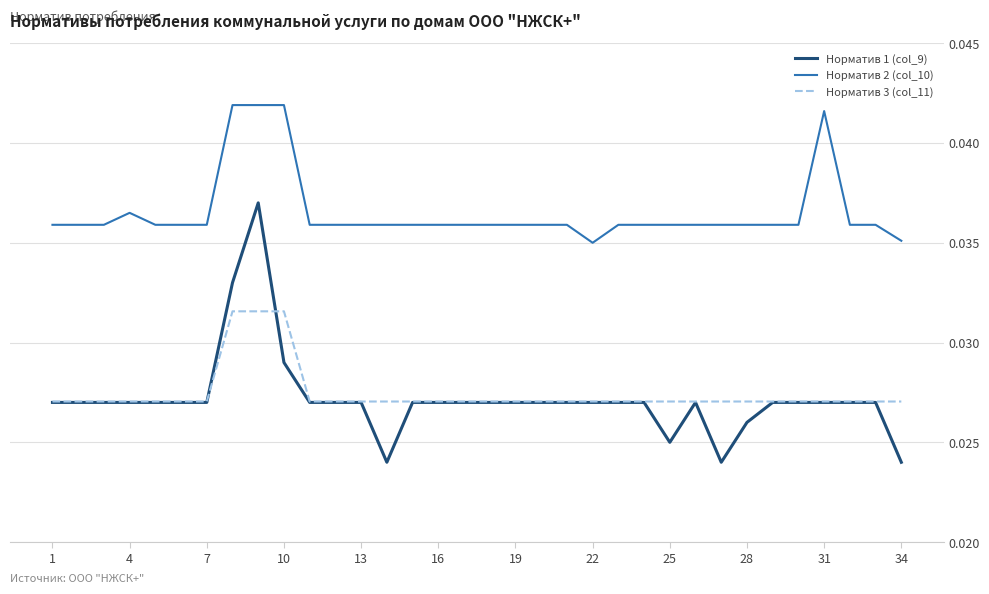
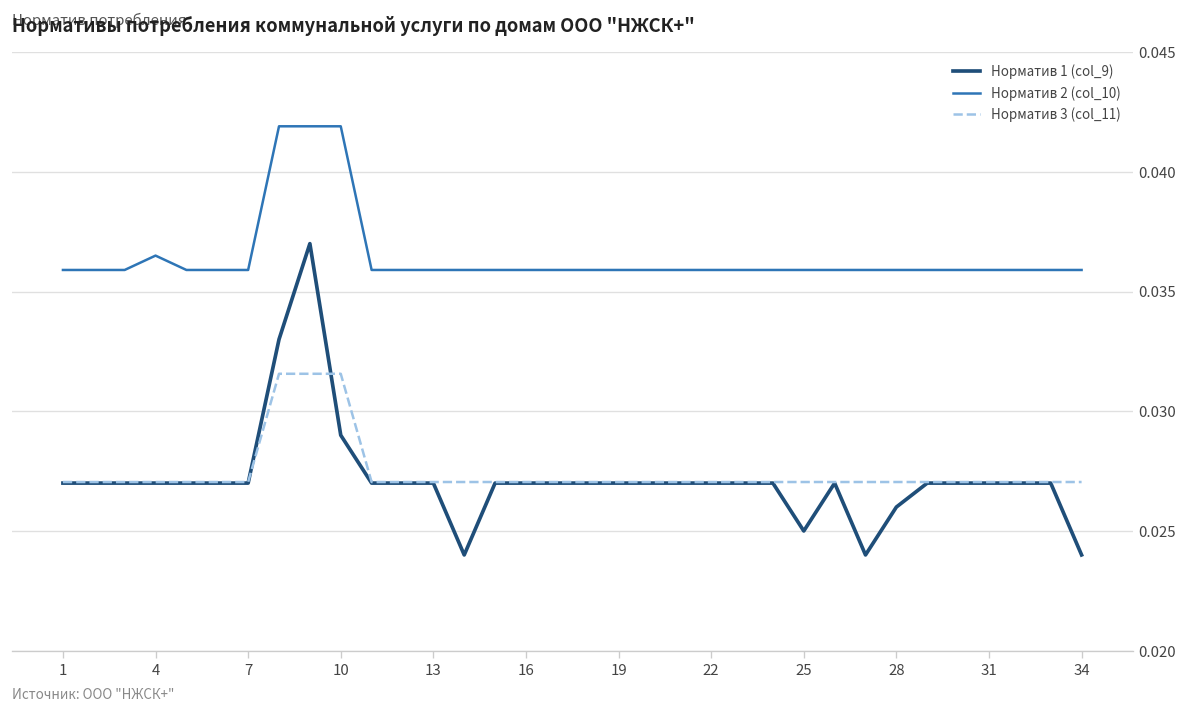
Норматив 2 (col_10), 22: 0.0350 -> 0.0359
Норматив 2 (col_10), 31: 0.0416 -> 0.0359
Норматив 2 (col_10), 34: 0.0351 -> 0.0359
